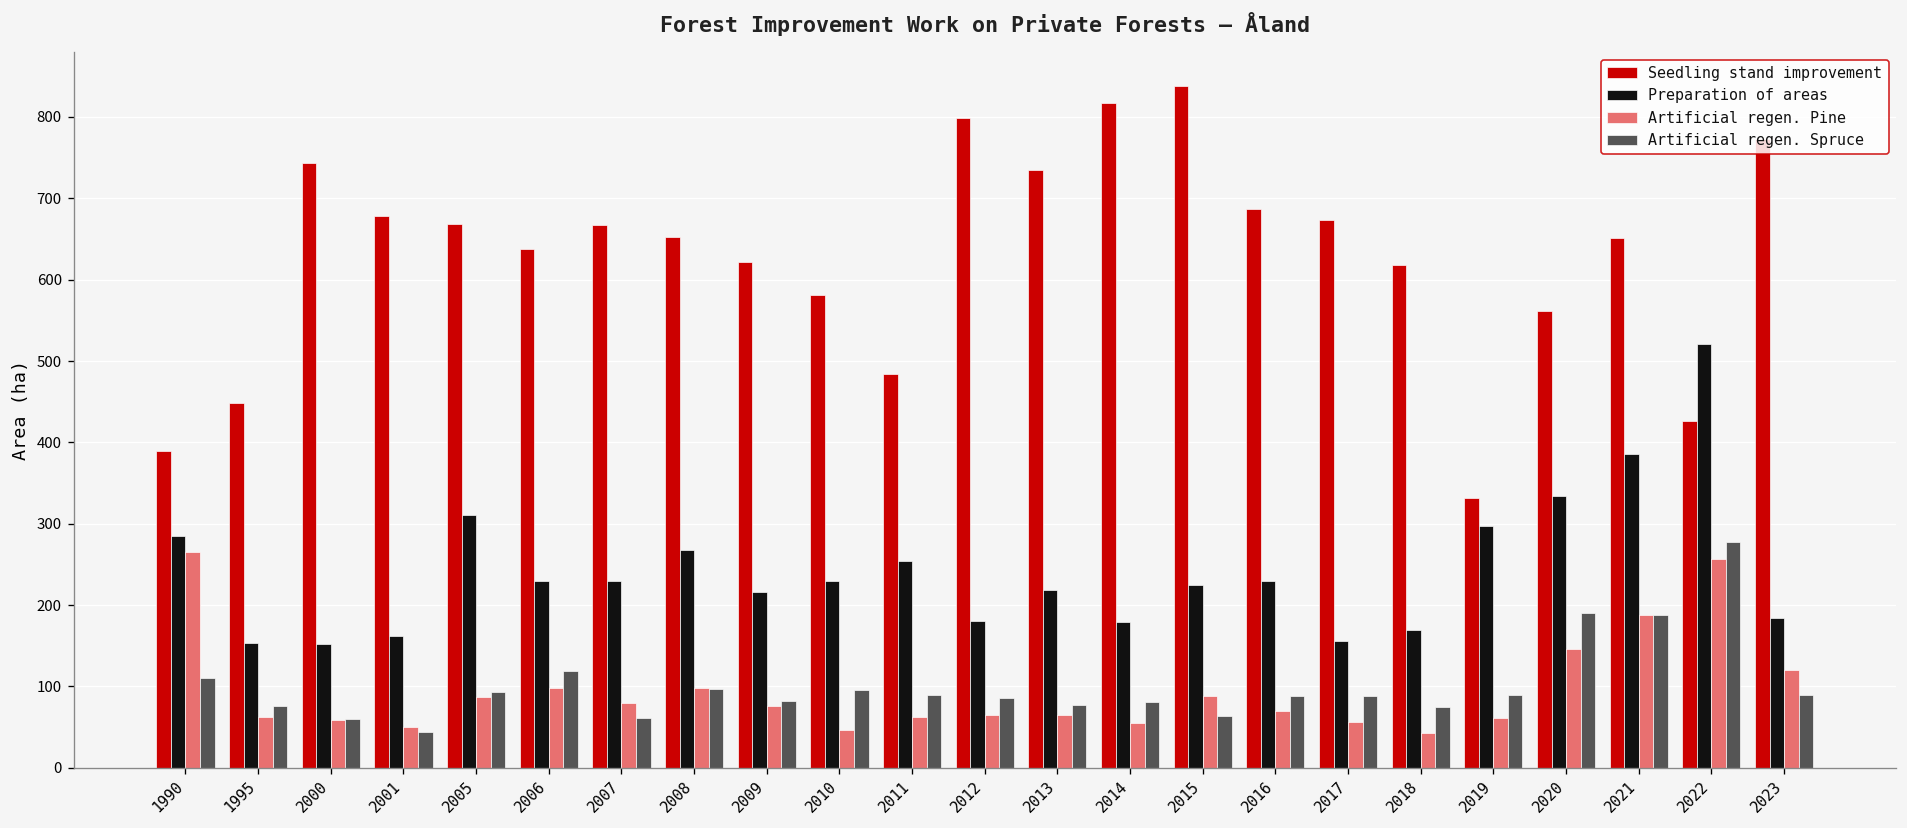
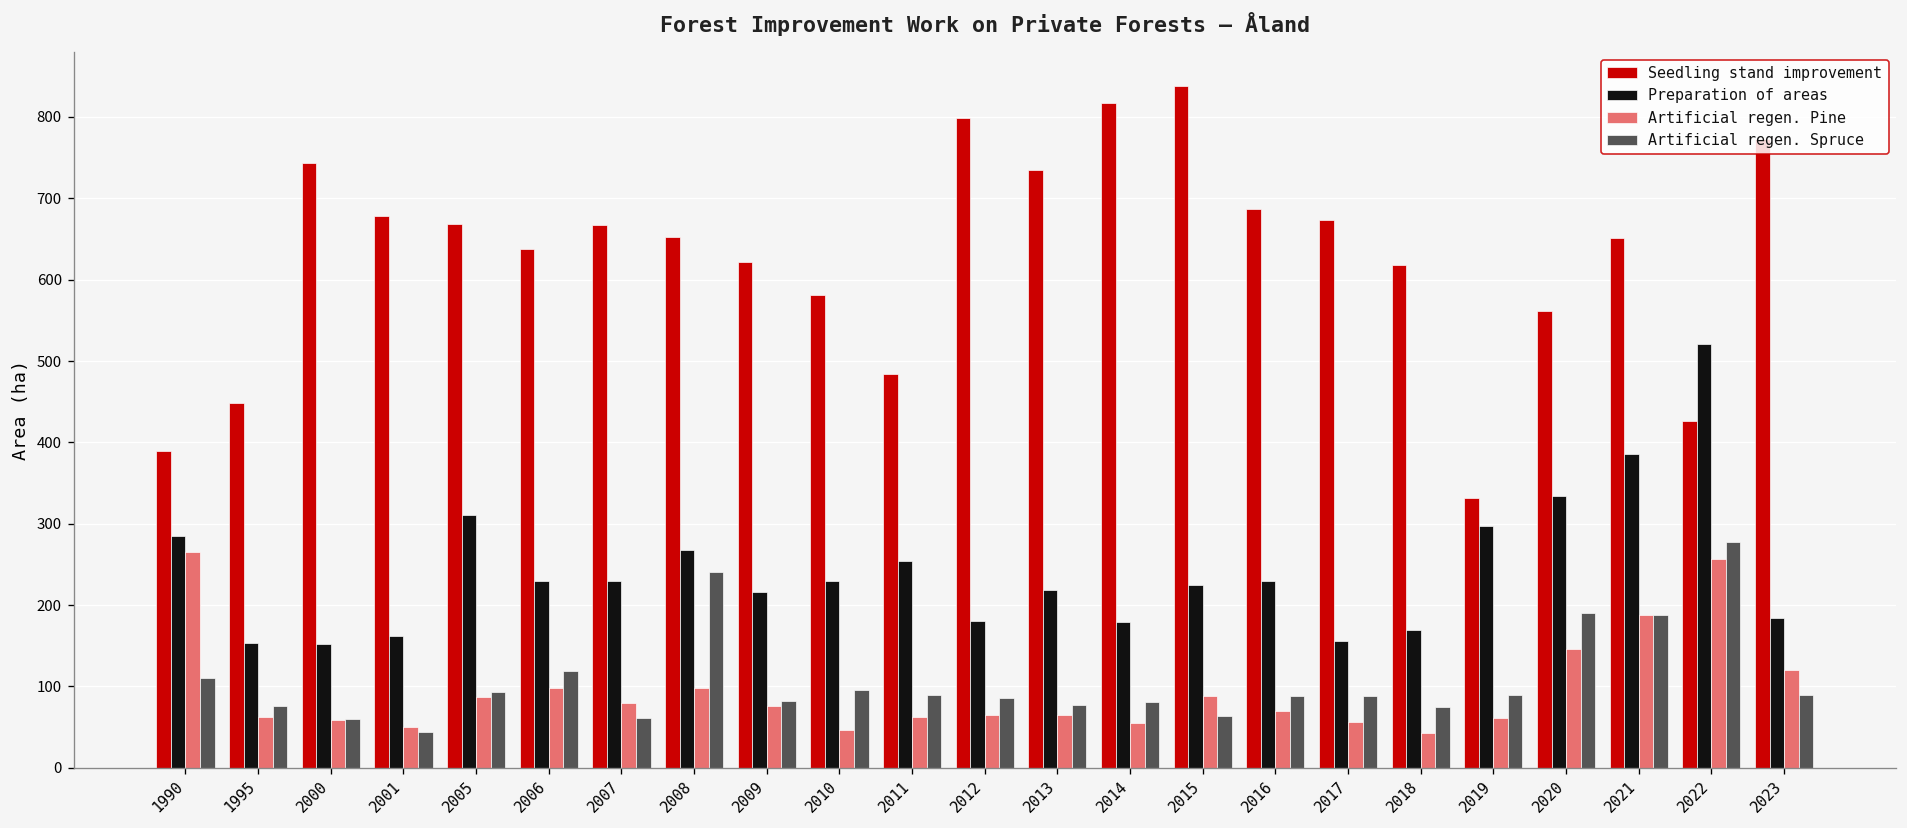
Artificial regen. Spruce, 2008: 100 -> 240
